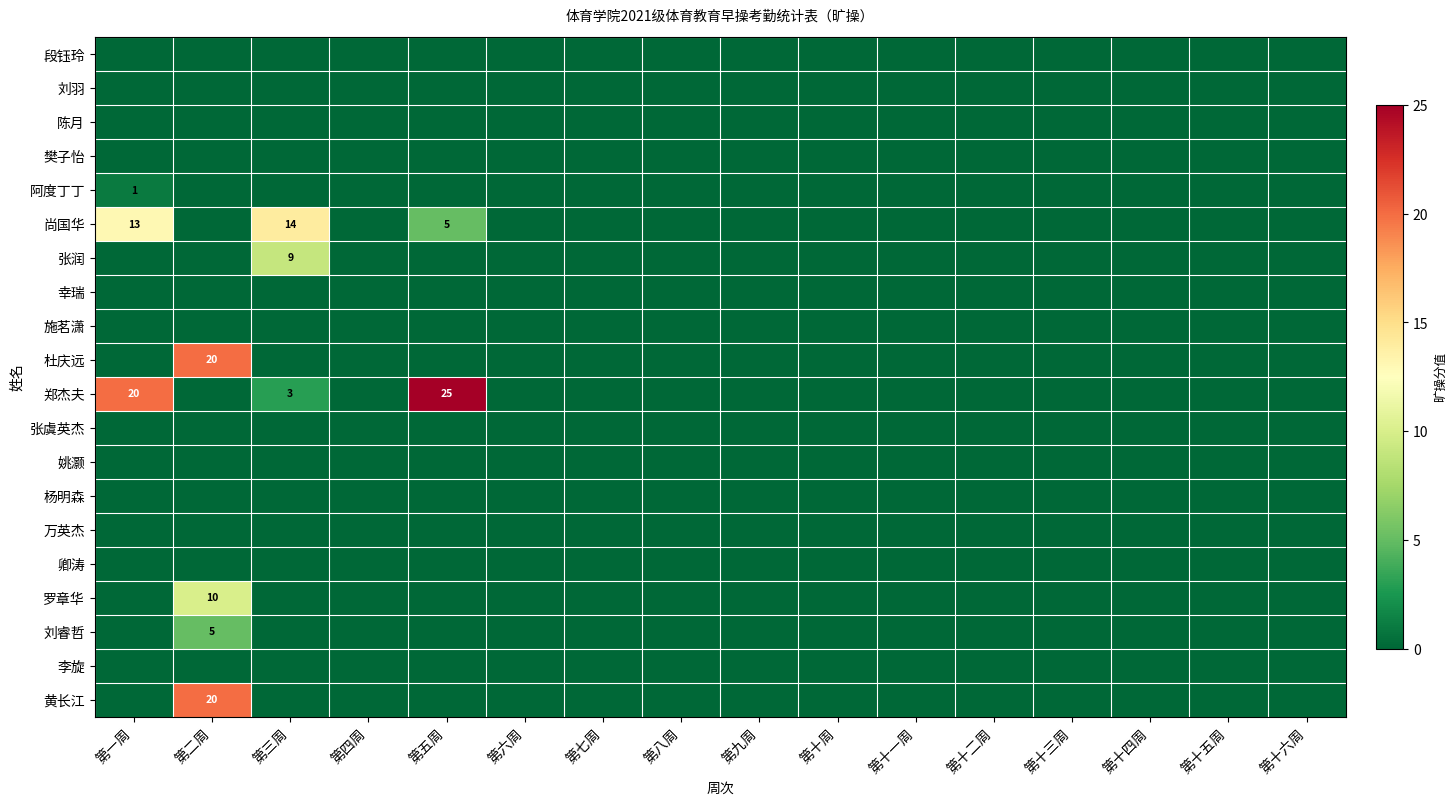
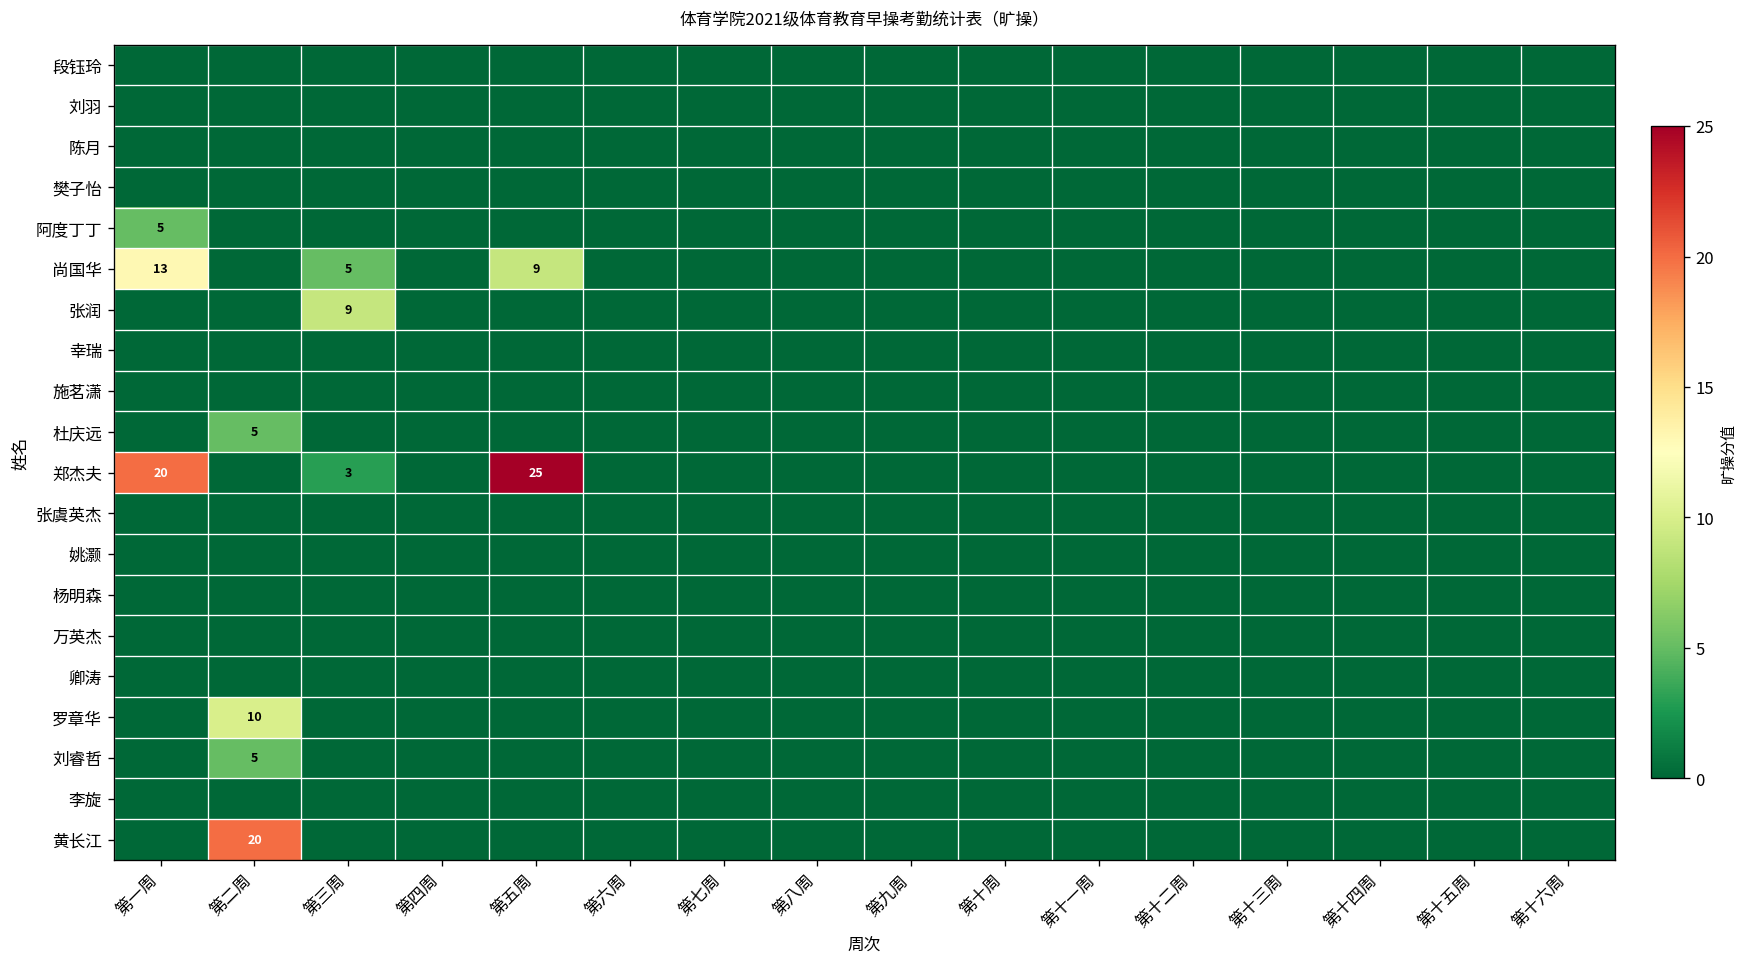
阿度丁丁, 第一周: 1 -> 5
尚国华, 第三周: 14 -> 5
尚国华, 第五周: 5 -> 9
杜庆远, 第二周: 20 -> 5
